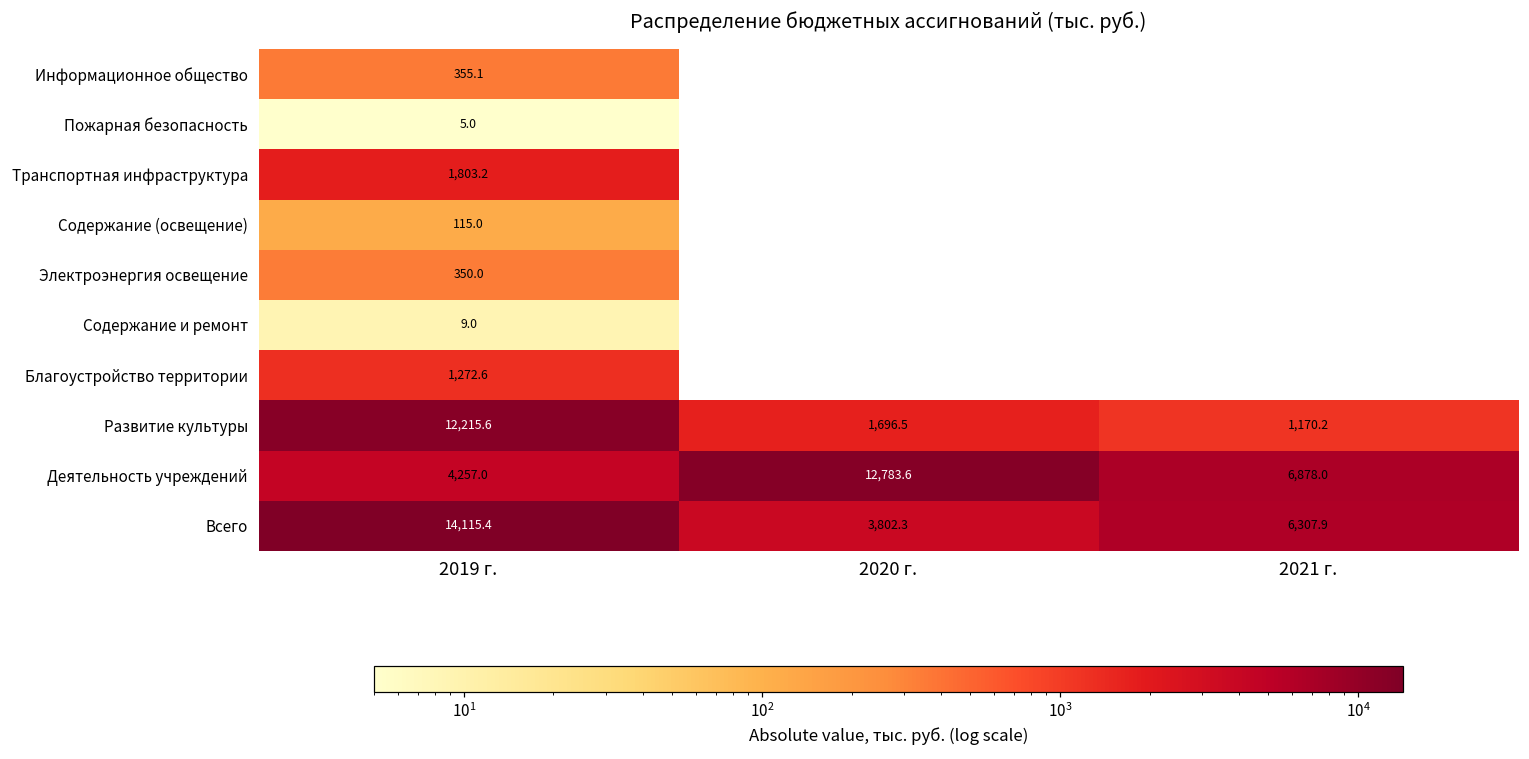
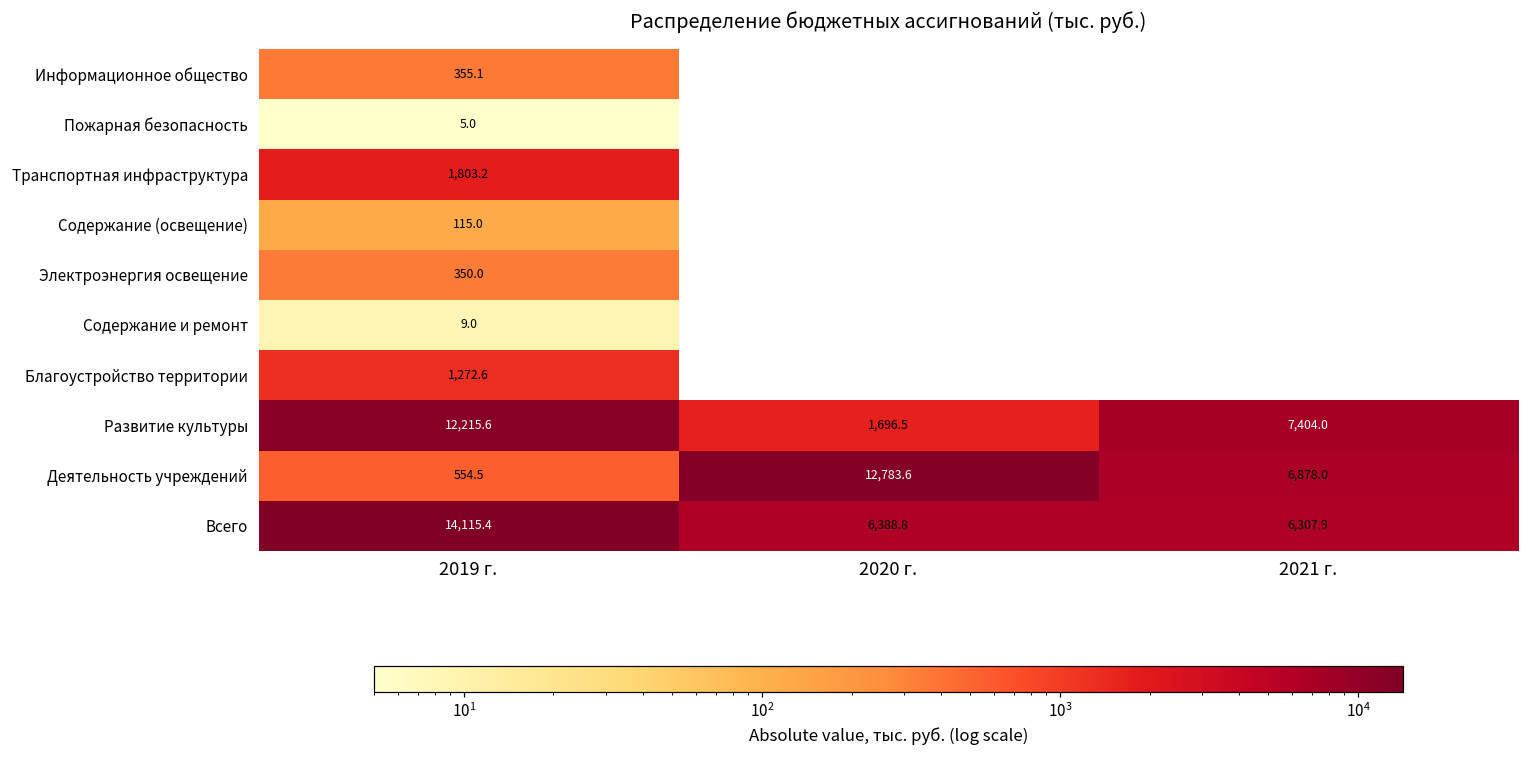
Развитие культуры, 2021 г.: 1,170.2 -> 7,404.0
Деятельность учреждений, 2019 г.: 4,257.0 -> 554.5
Всего, 2020 г.: 3,802.3 -> 6,388.8
